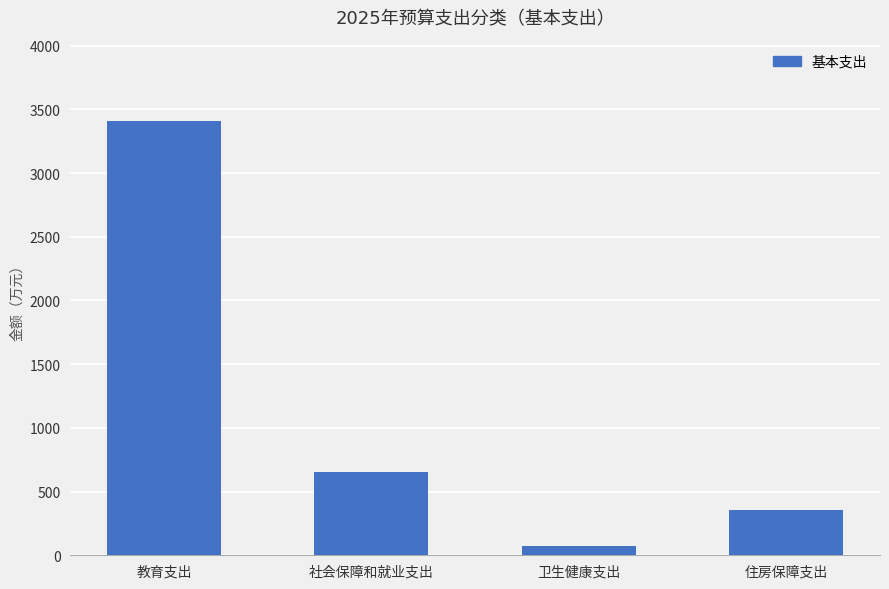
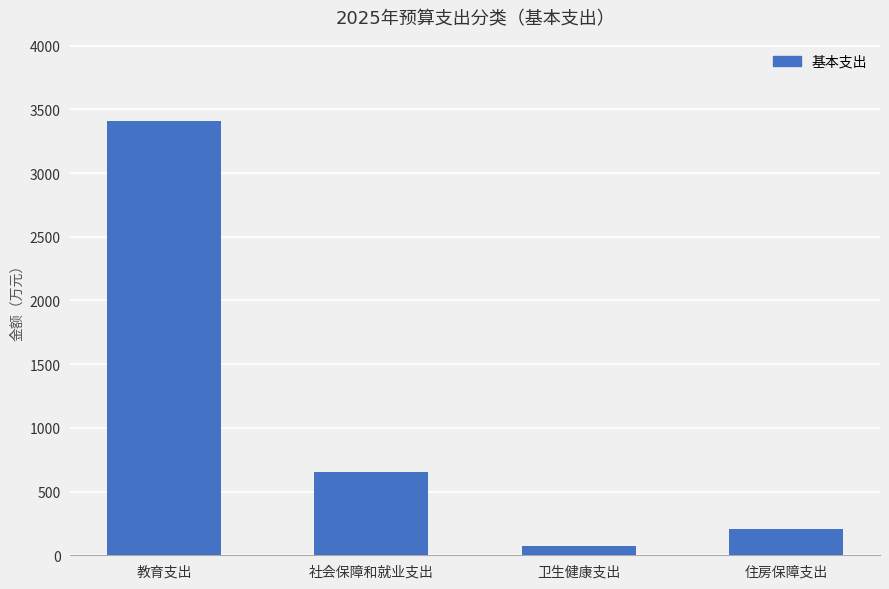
住房保障支出: 360 -> 210
